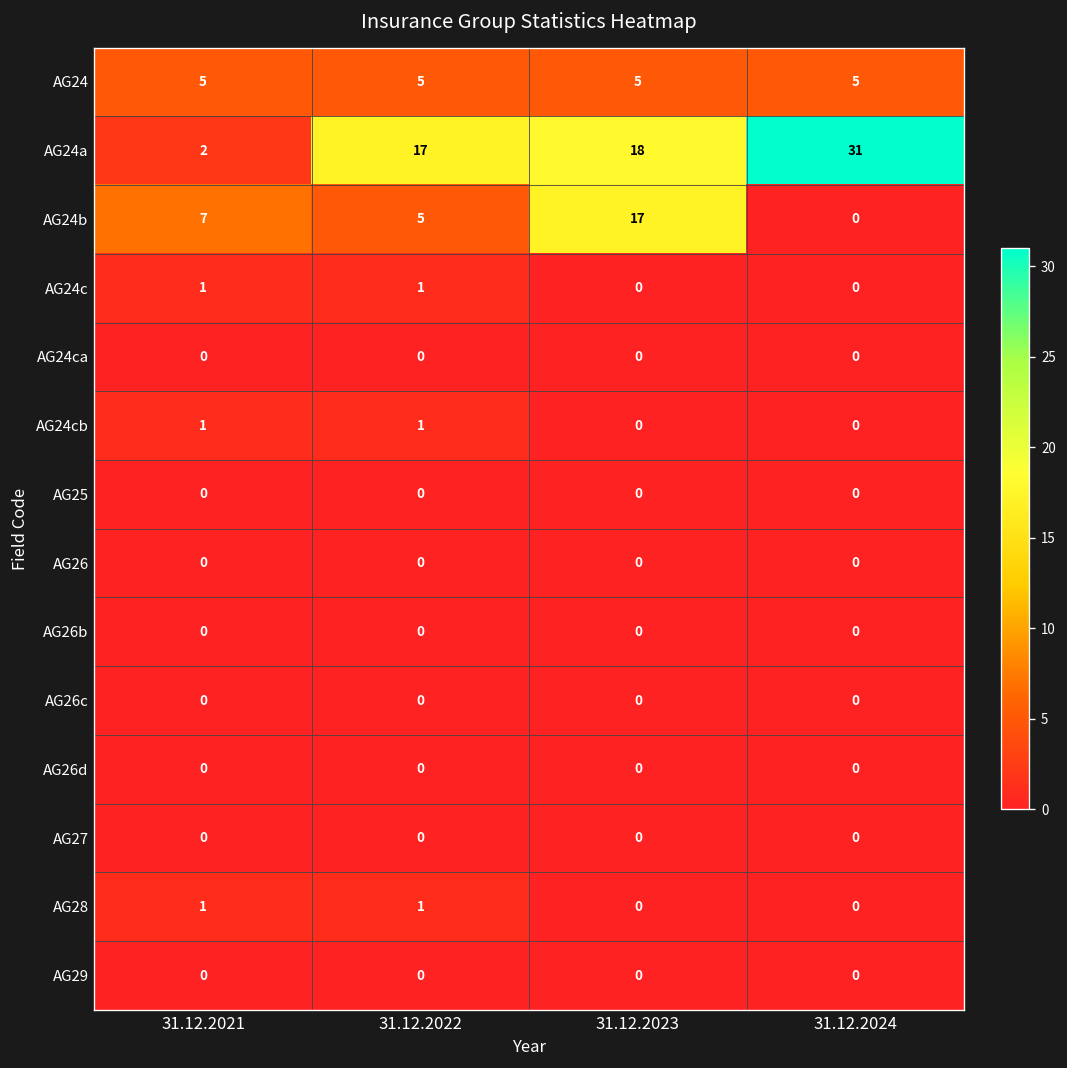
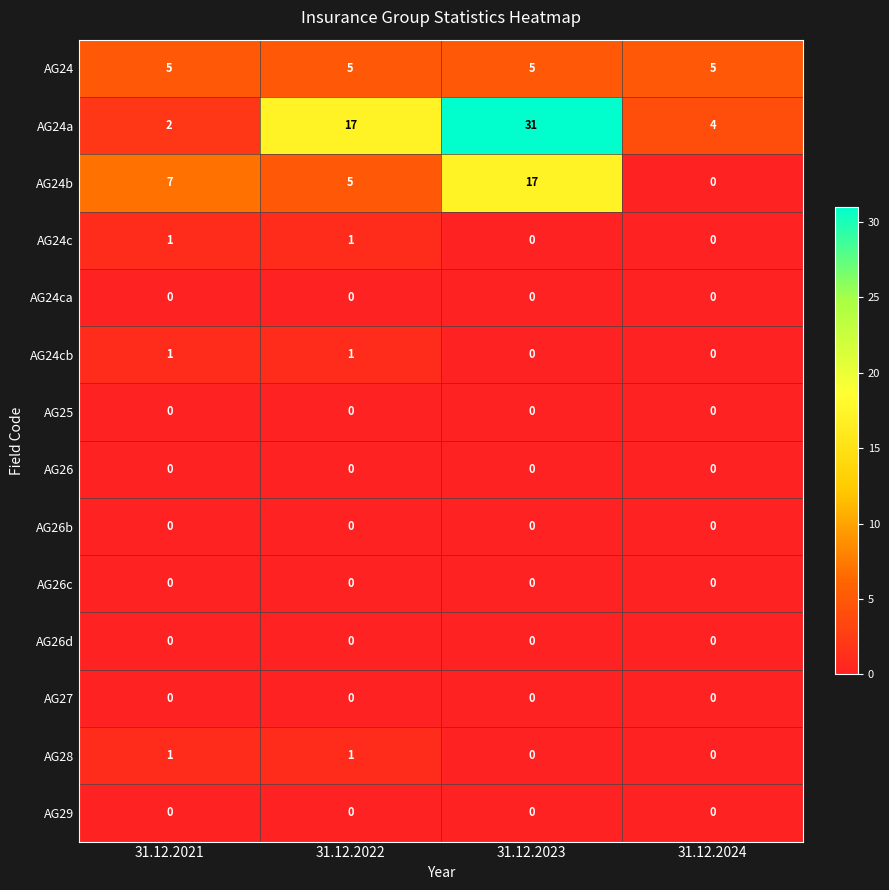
AG24a, 31.12.2023: 18 -> 31
AG24a, 31.12.2024: 31 -> 4
